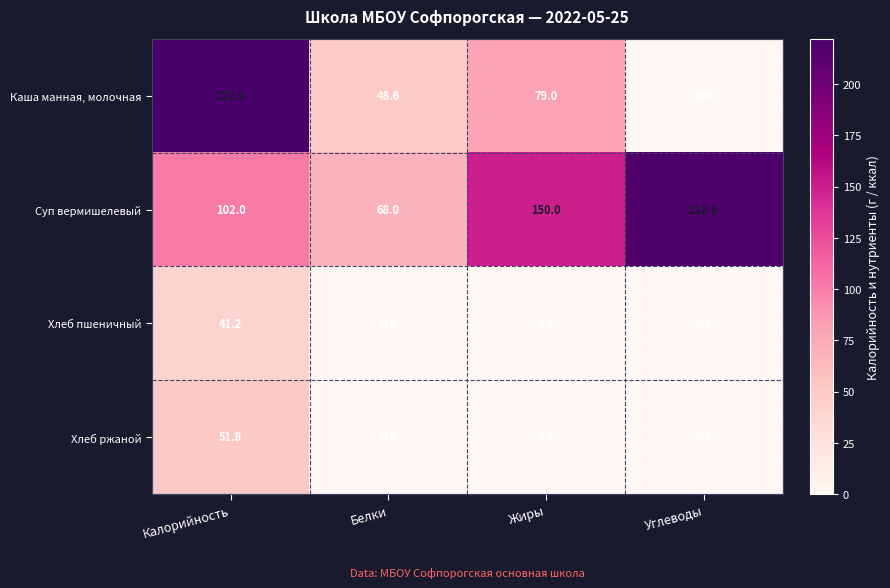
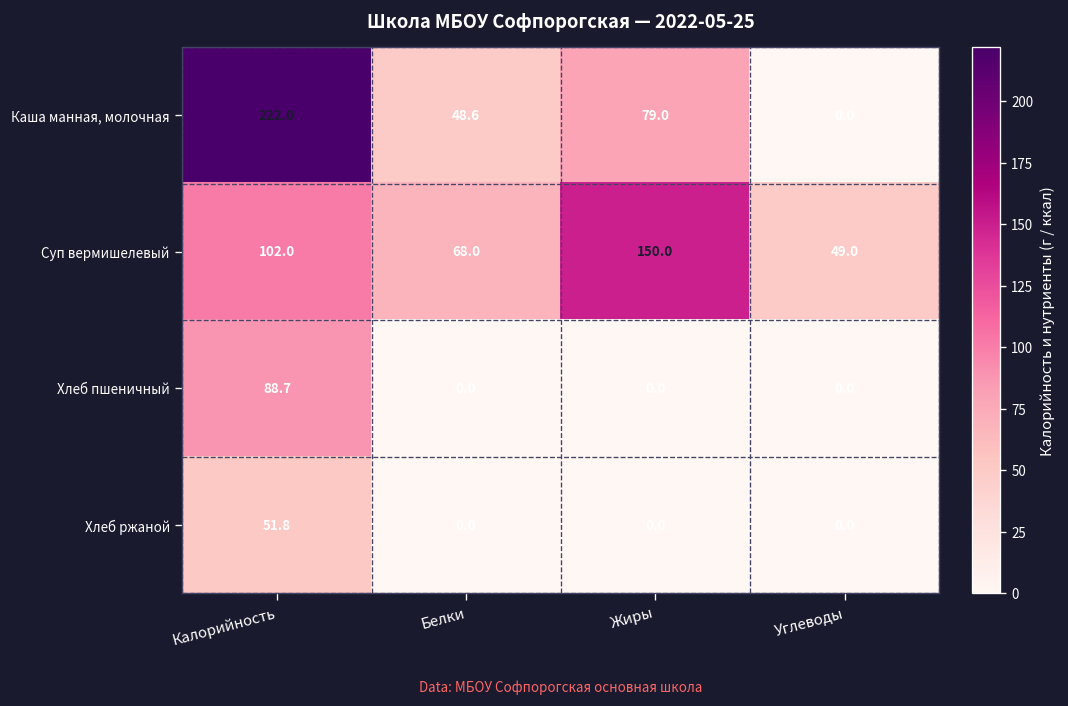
Суп вермишелевый, Углеводы: 218.0 -> 49.0
Хлеб пшеничный, Калорийность: 41.2 -> 88.7
